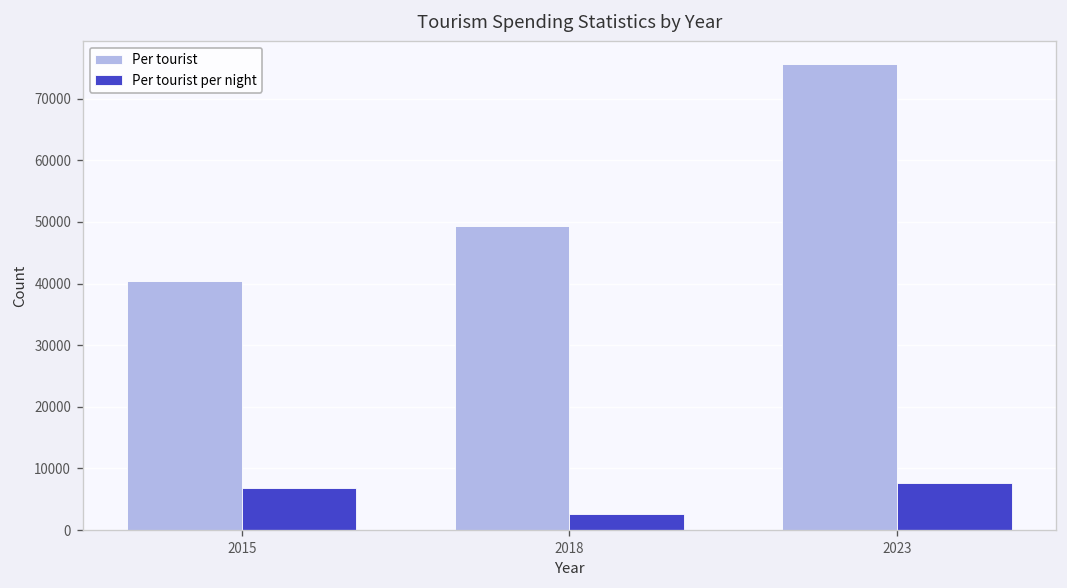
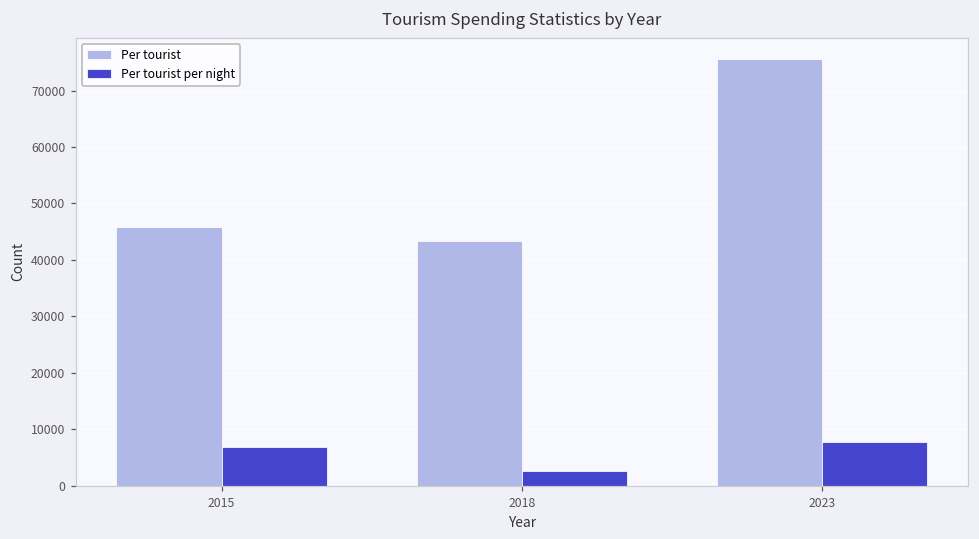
Per tourist, 2015: 40000 -> 46000
Per tourist, 2018: 49000 -> 43000
